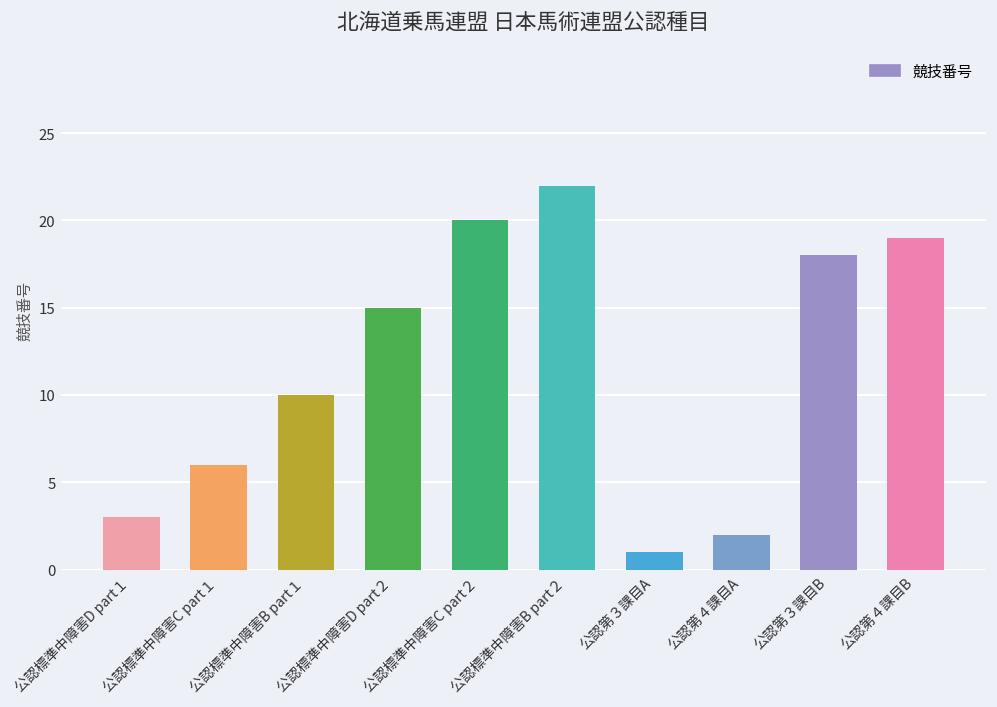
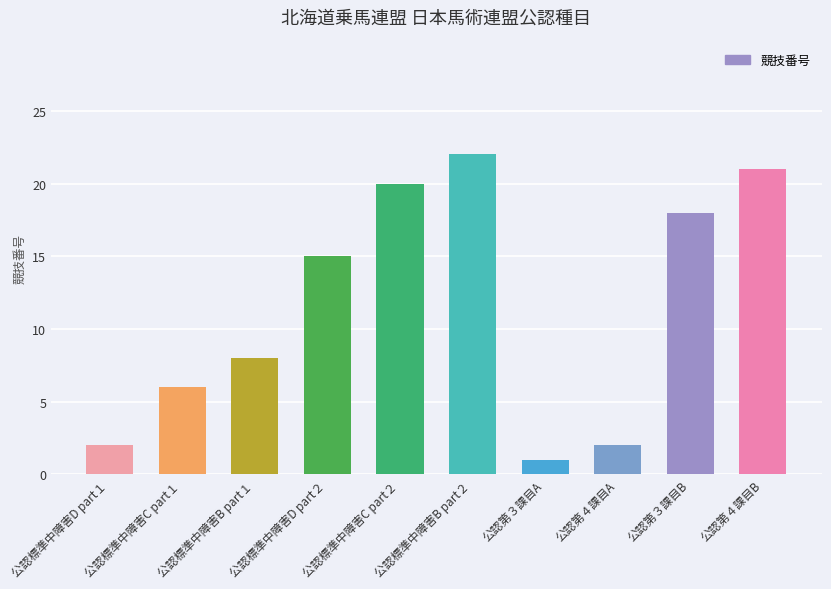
公認標準中障害D part１: 3 -> 2
公認標準中障害B part１: 10 -> 8
公認第４課目B: 19 -> 21
